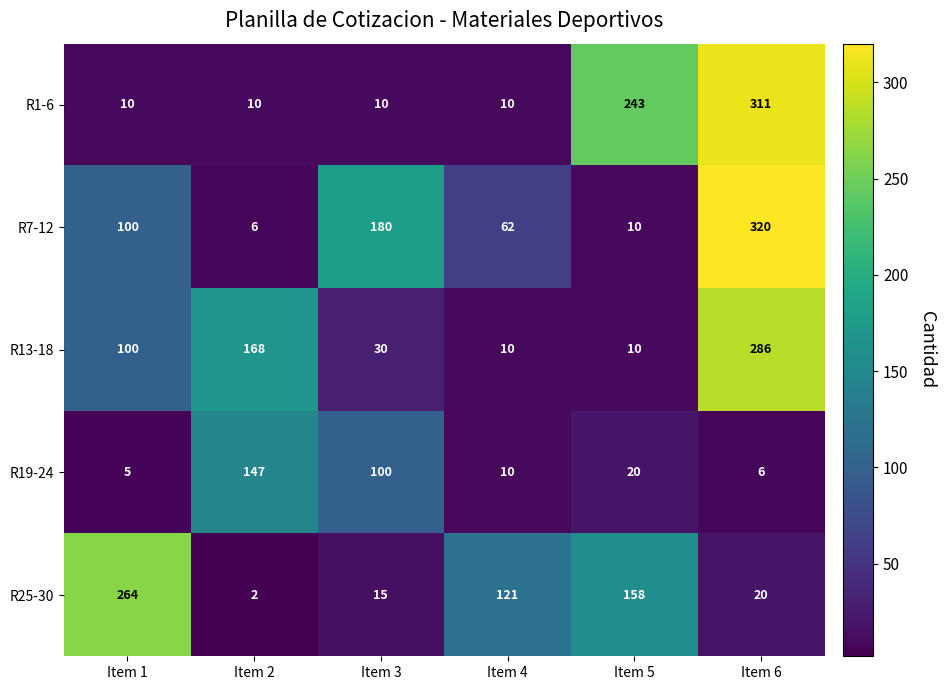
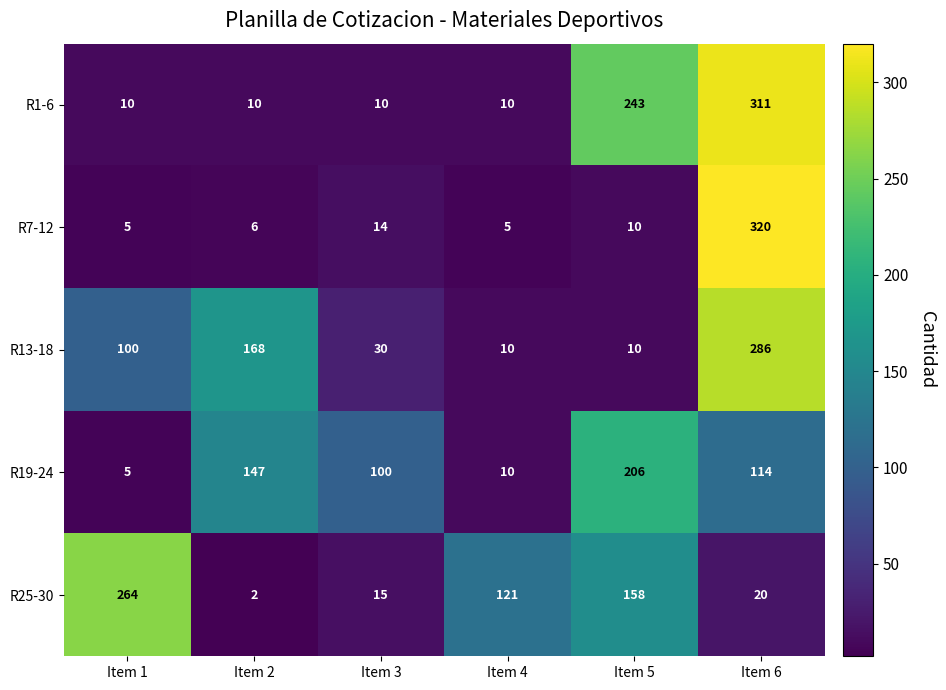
R7-12, Item 1: 100 -> 5
R7-12, Item 3: 180 -> 14
R7-12, Item 4: 62 -> 5
R19-24, Item 5: 20 -> 206
R19-24, Item 6: 6 -> 114
